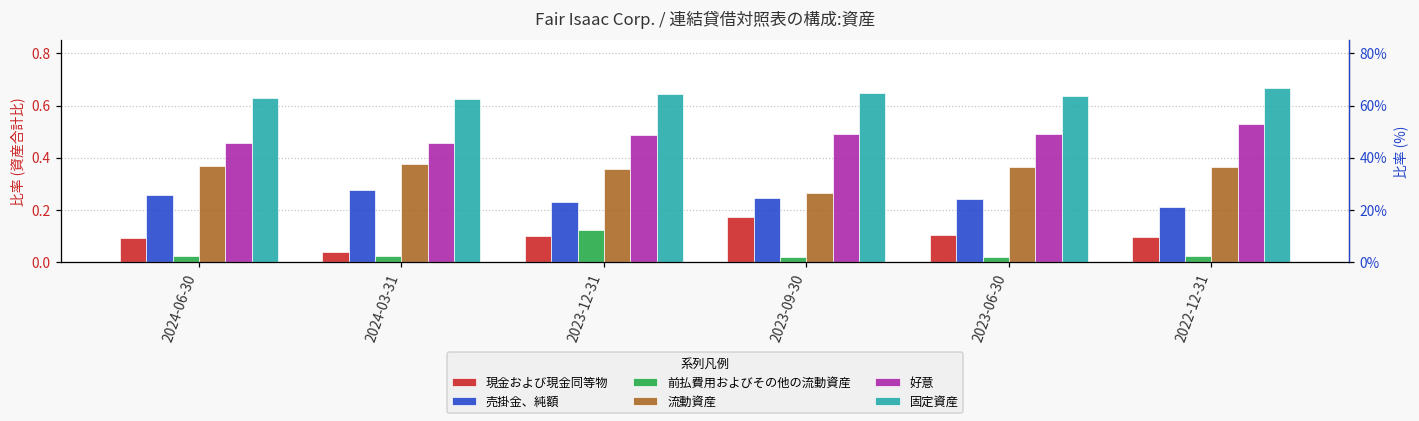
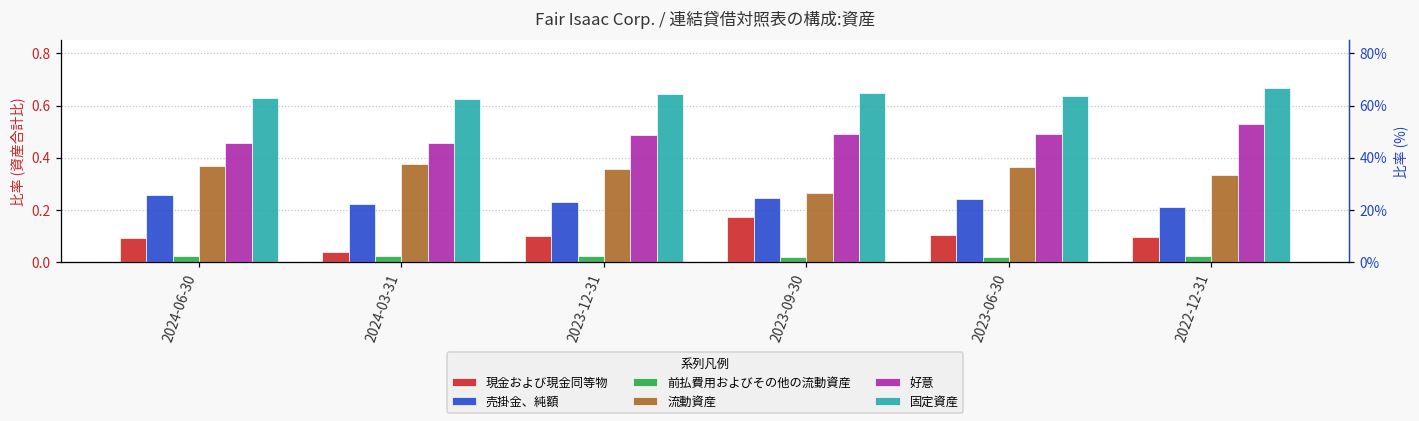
売掛金、純額, 2024-03-31: 0.28 -> 0.22
前払費用およびその他の流動資産, 2023-12-31: 0.12 -> 0.02
流動資産, 2022-12-31: 0.37 -> 0.33
